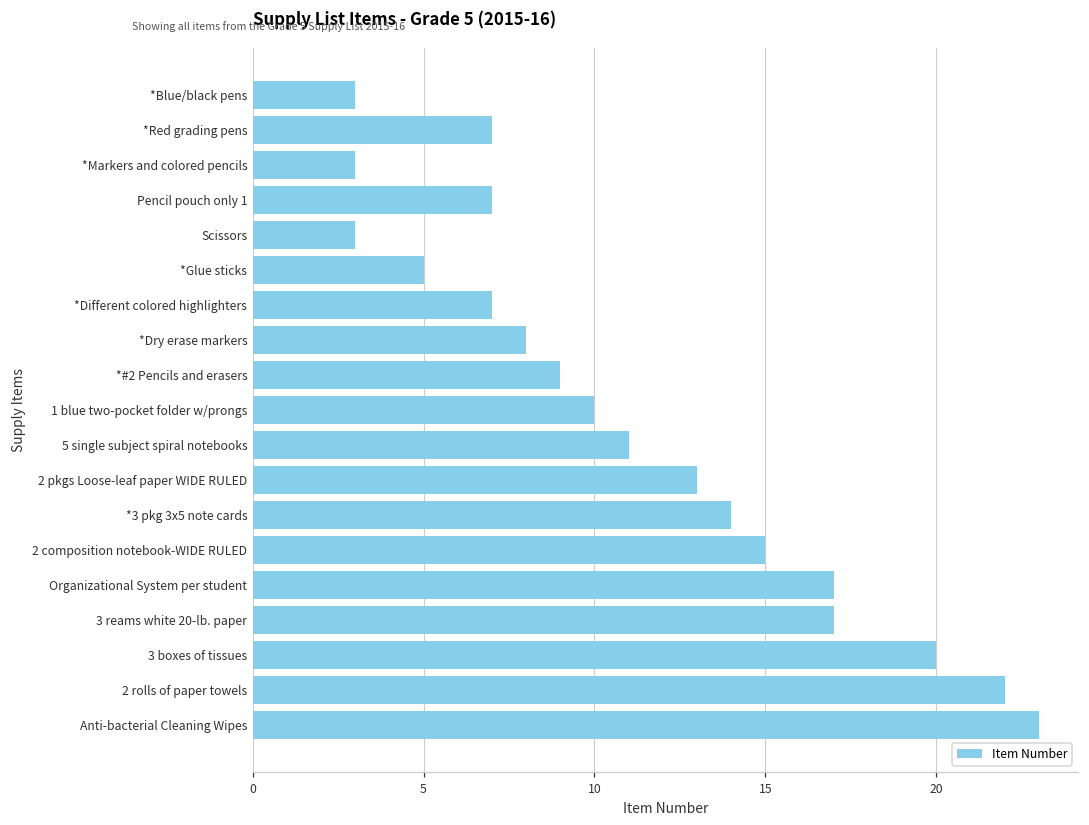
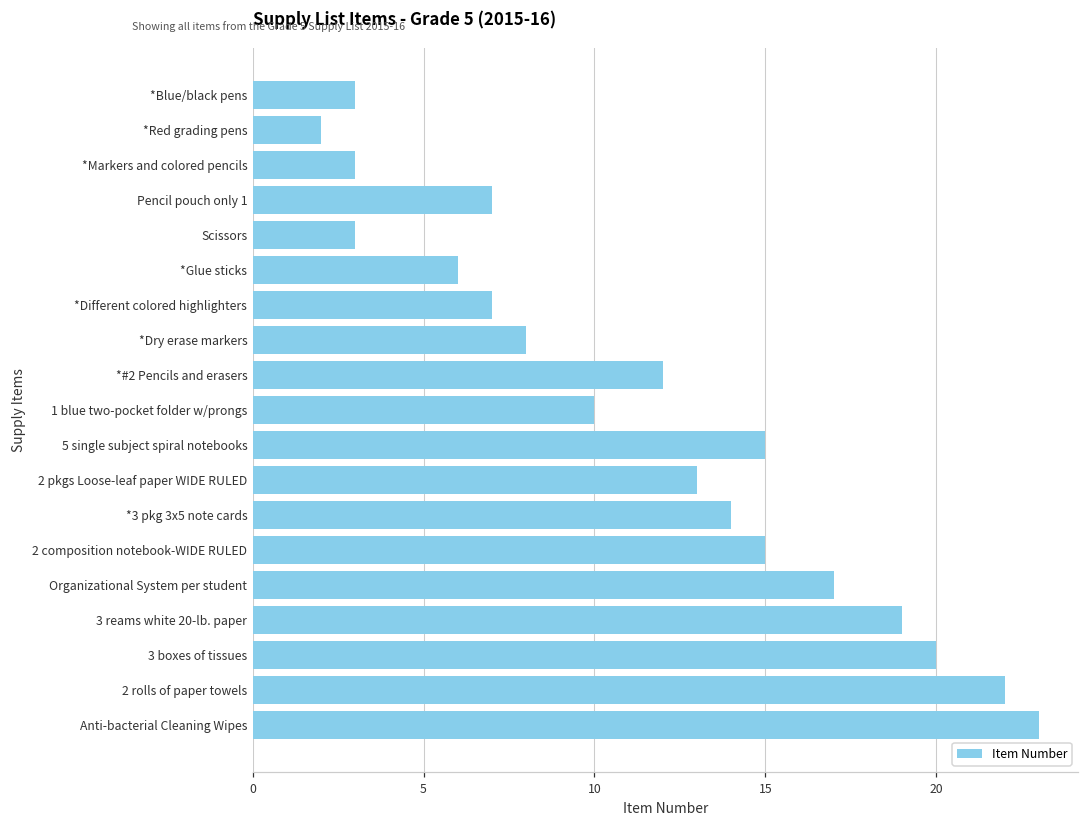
*Red grading pens: 7 -> 2
*Glue sticks: 5 -> 6
*#2 Pencils and erasers: 9 -> 12
5 single subject spiral notebooks: 11 -> 15
3 reams white 20-lb. paper: 17 -> 19
